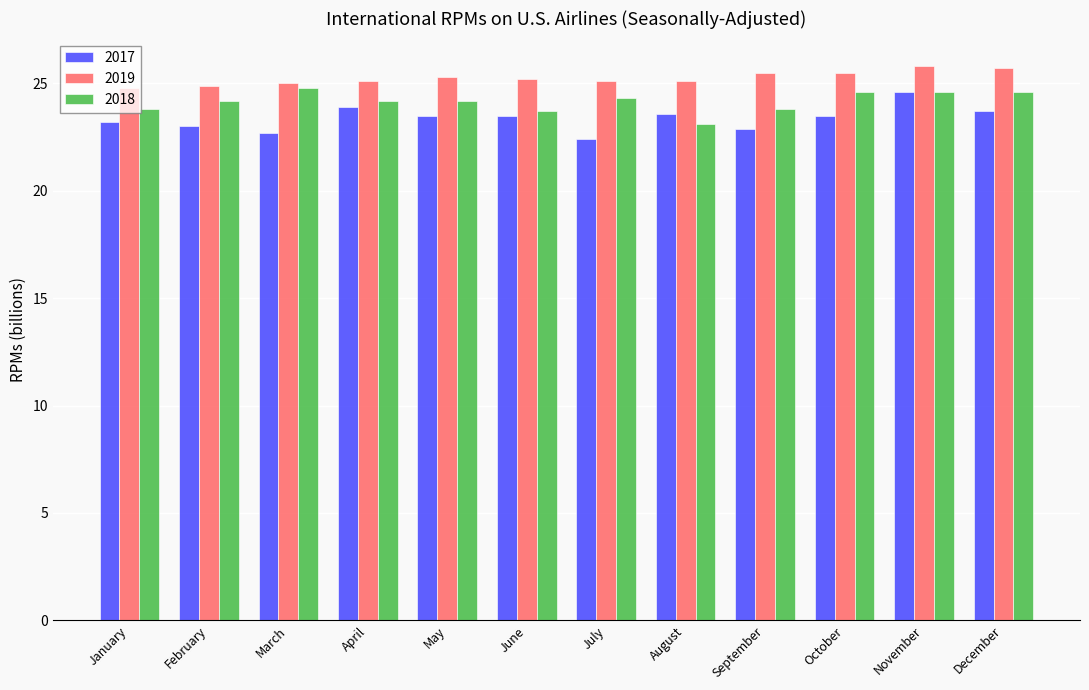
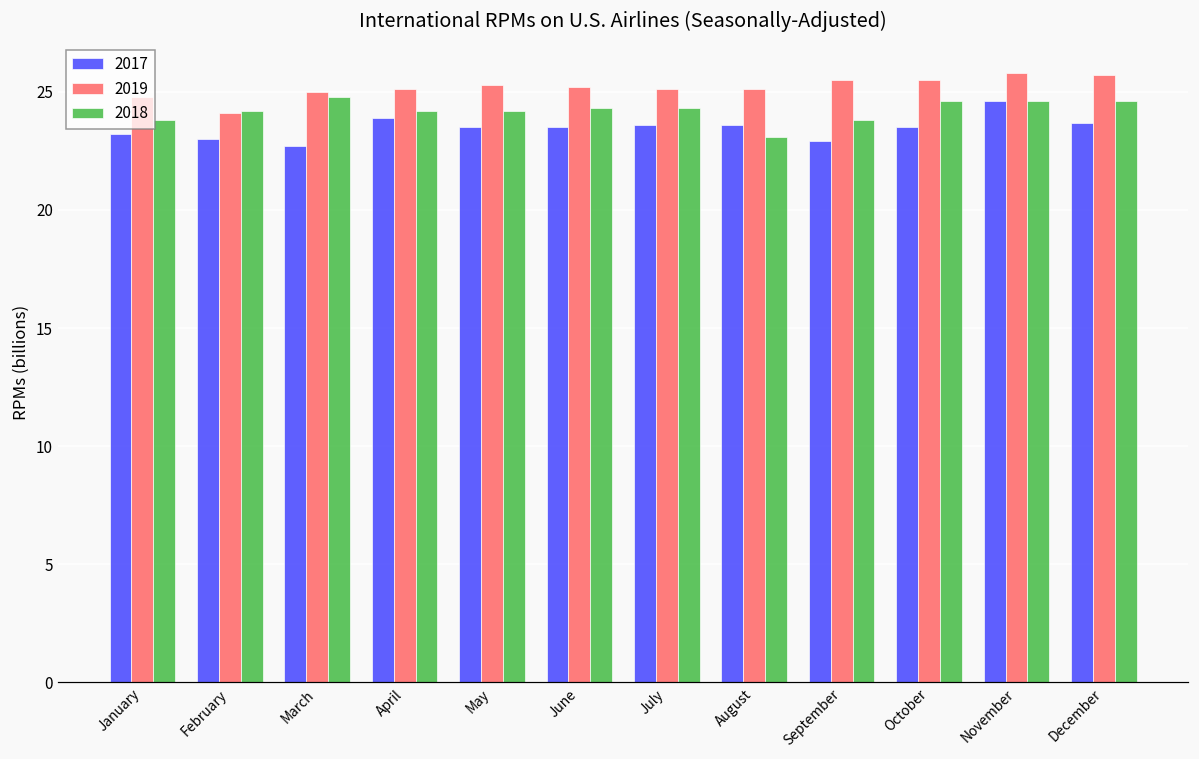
2019, February: 24.9 -> 24.1
2018, June: 23.7 -> 24.3
2017, July: 22.4 -> 23.6
